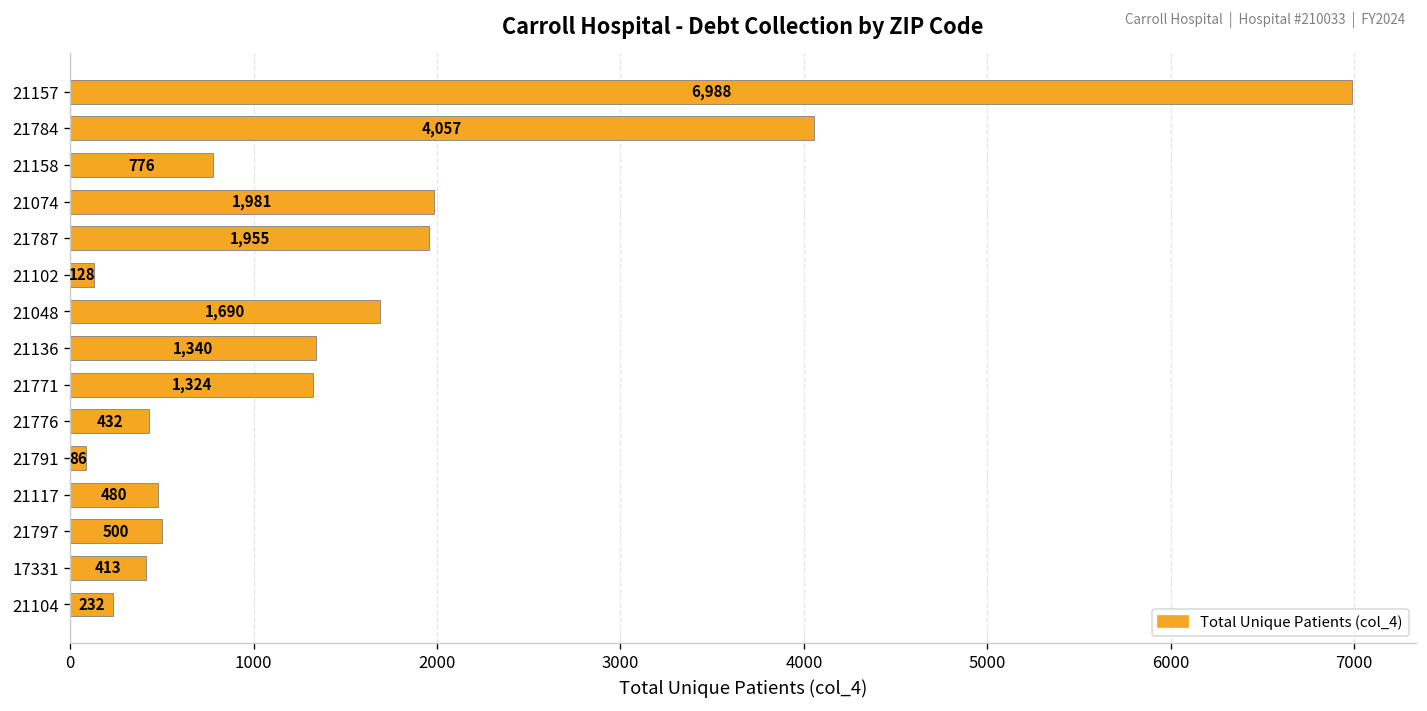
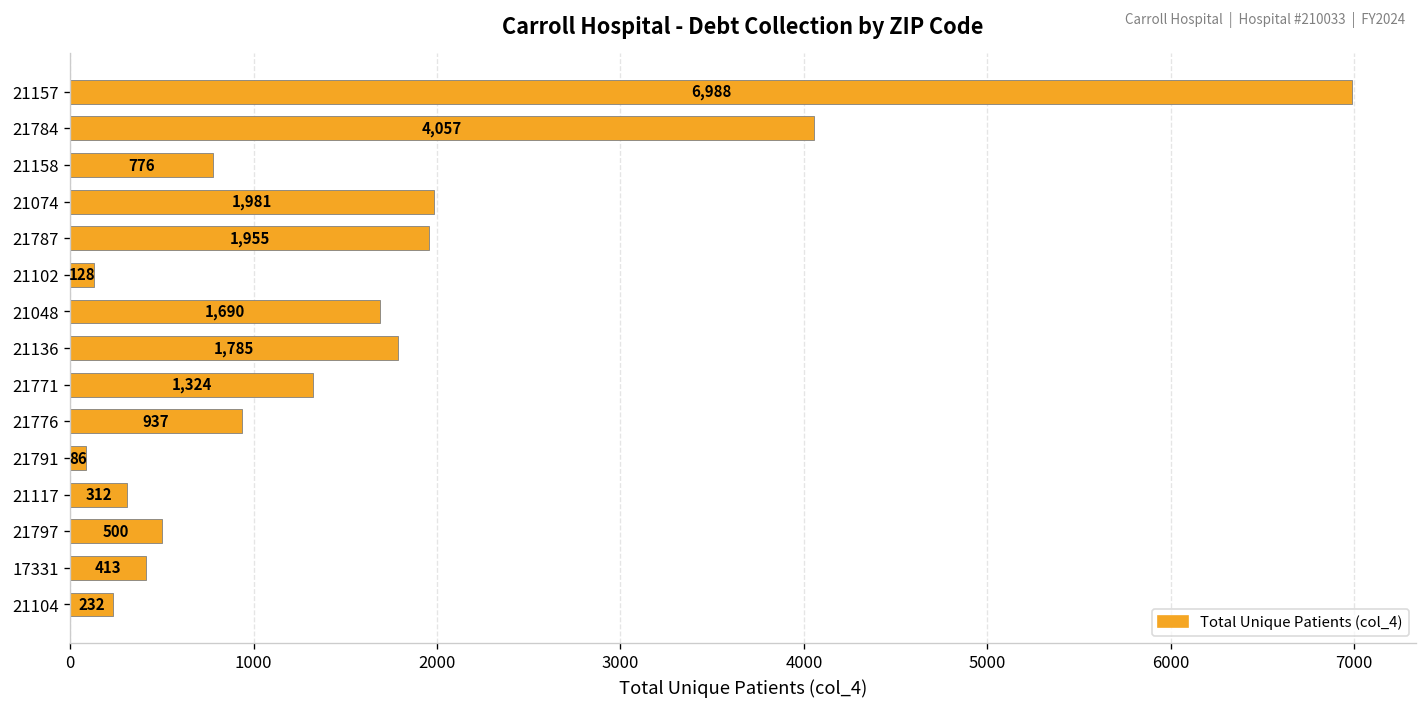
21136: 1,340 -> 1,785
21776: 432 -> 937
21117: 480 -> 312
